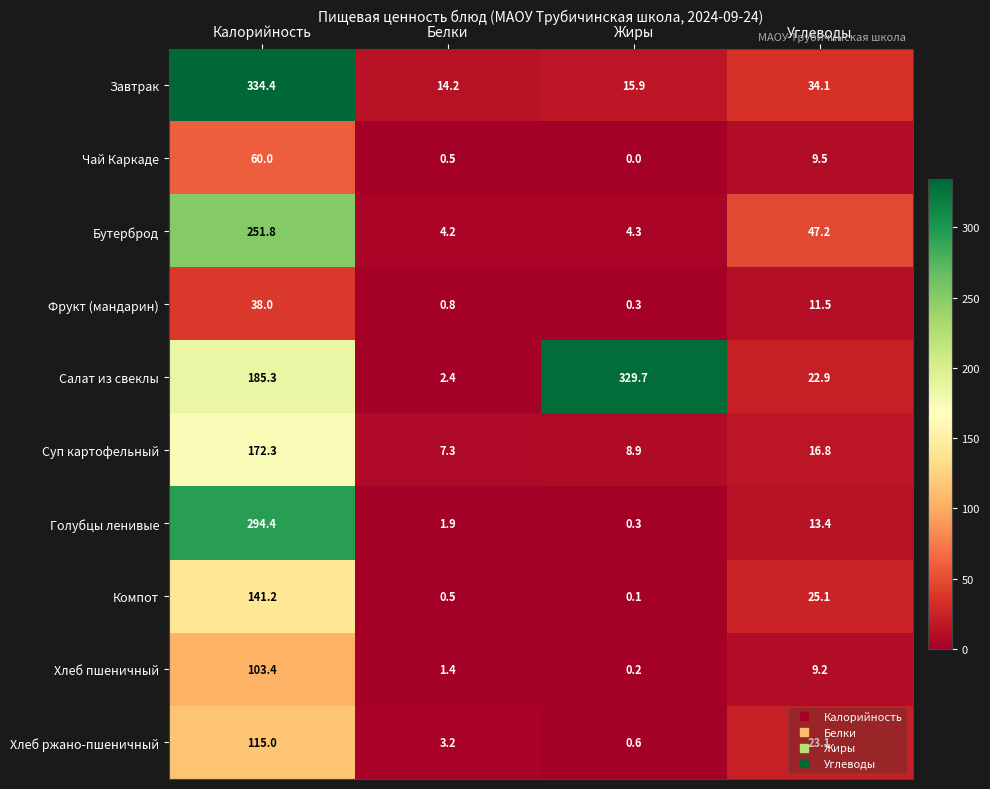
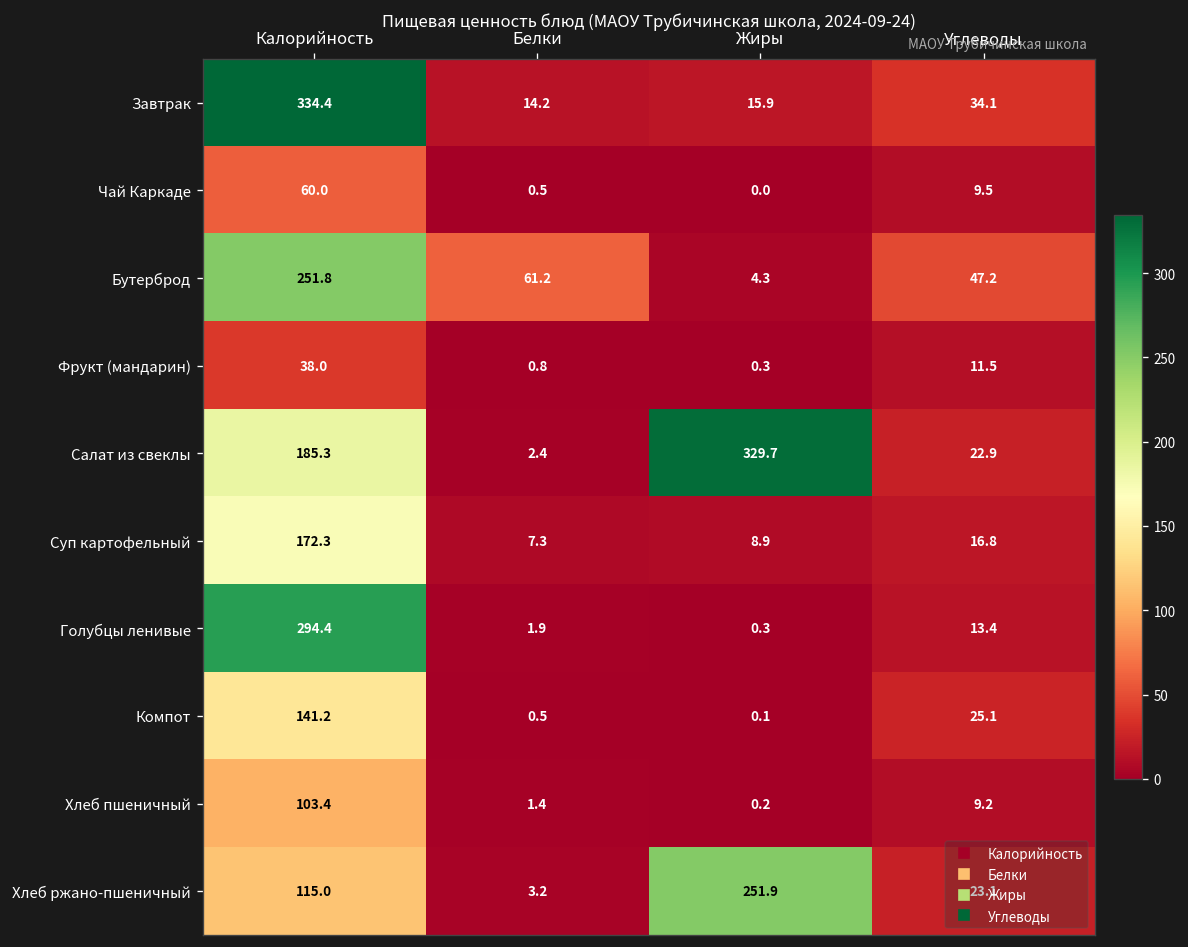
Бутерброд, Белки: 4.2 -> 61.2
Хлеб ржано-пшеничный, Жиры: 0.6 -> 251.9
